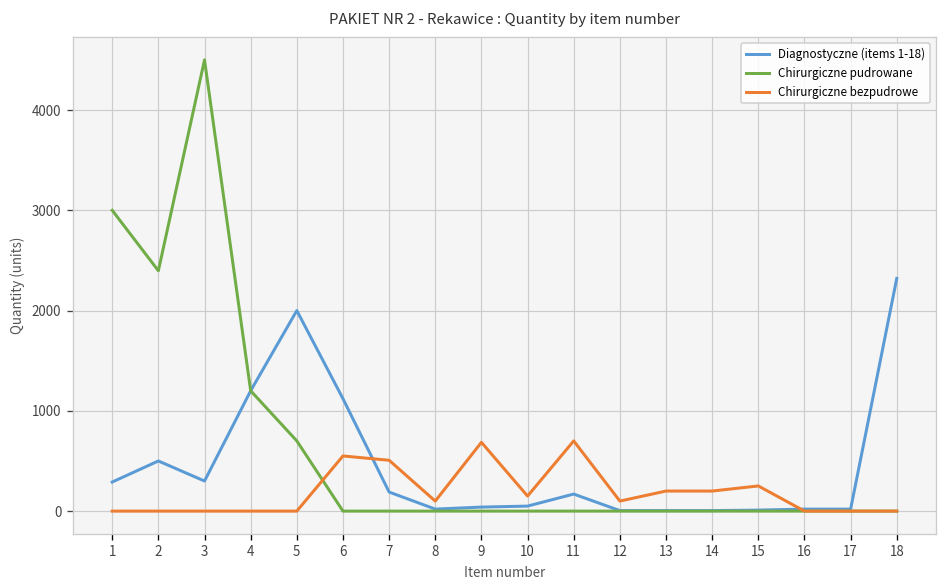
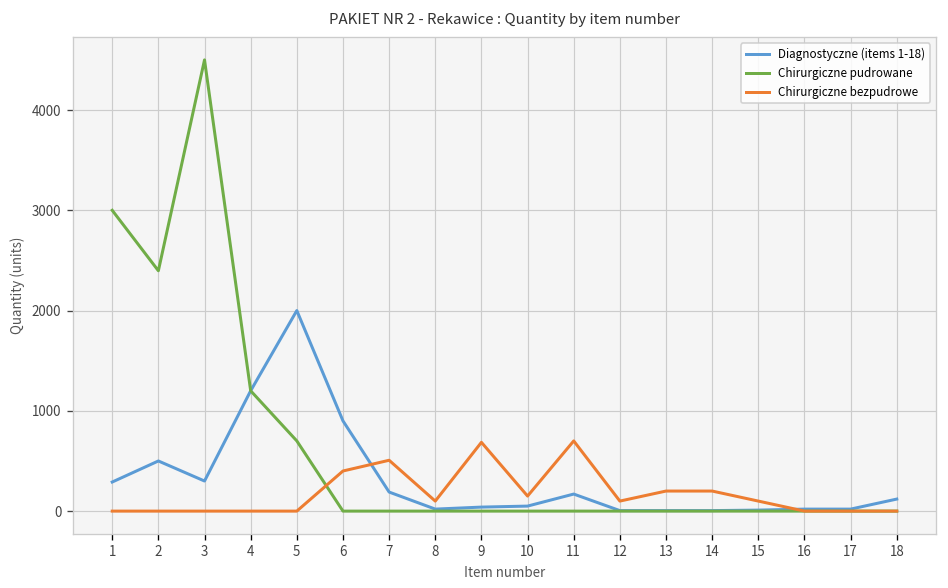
Diagnostyczne (items 1-18), 6: 1100 -> 900
Chirurgiczne bezpudrowe, 6: 600 -> 400
Chirurgiczne bezpudrowe, 15: 300 -> 100
Diagnostyczne (items 1-18), 18: 2300 -> 100
